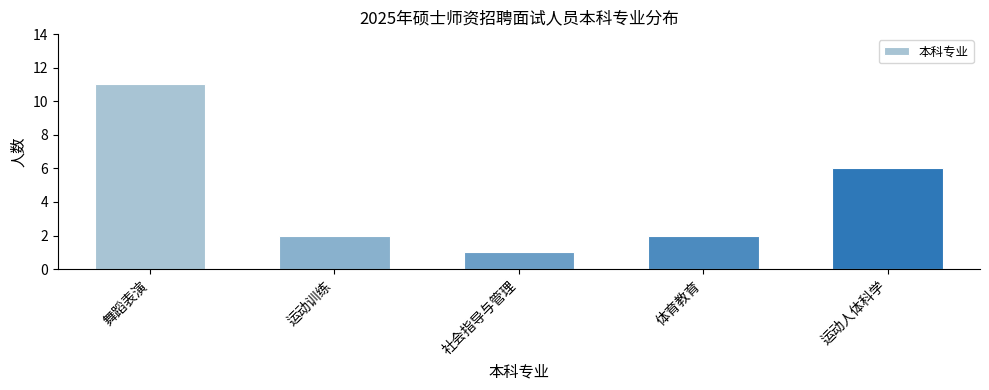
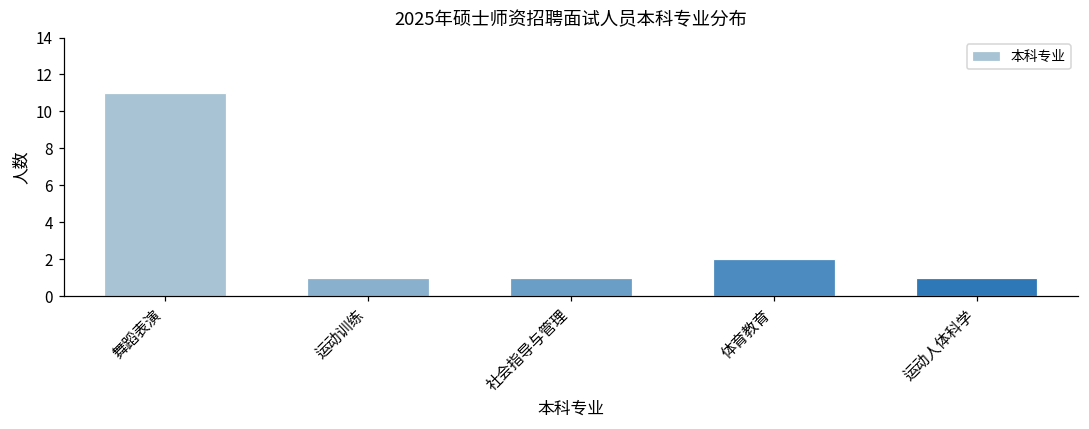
运动训练: 2 -> 1
运动人体科学: 6 -> 1
